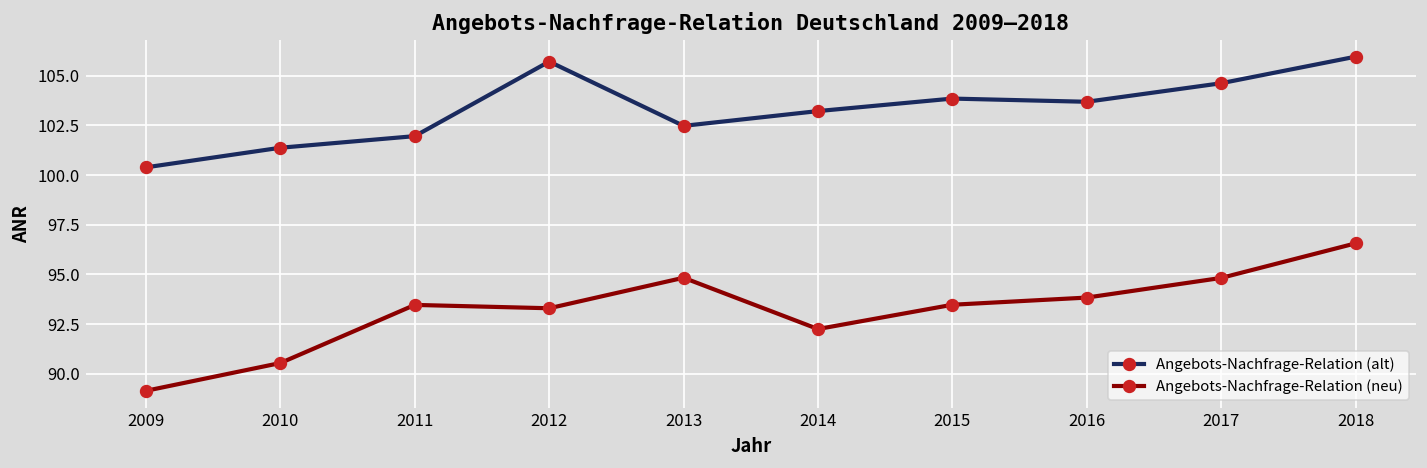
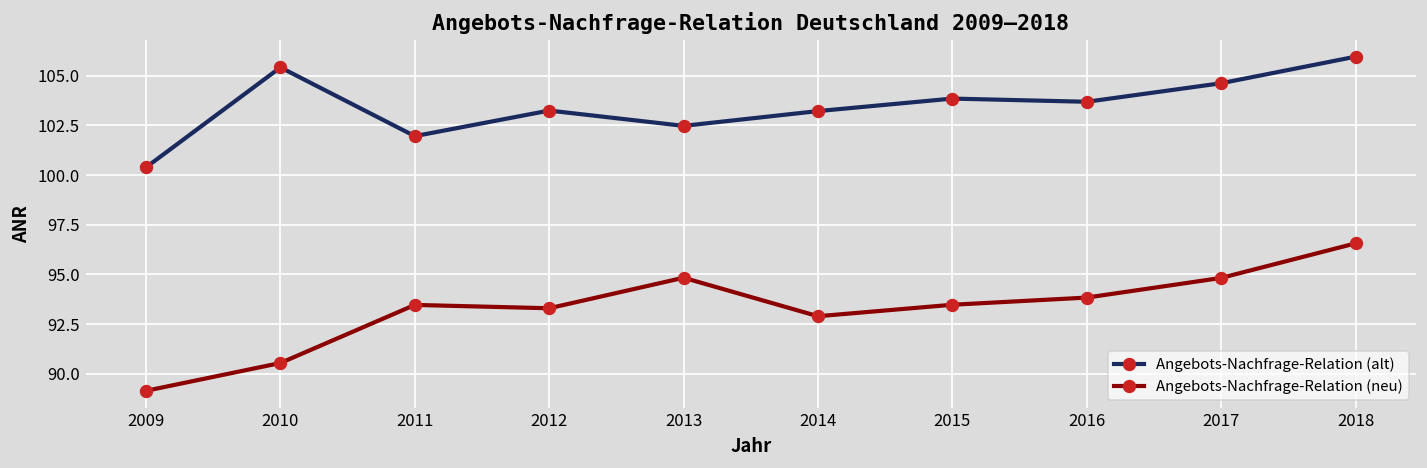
Angebots-Nachfrage-Relation (alt), 2010: 101.4 -> 105.4
Angebots-Nachfrage-Relation (alt), 2012: 105.7 -> 103.2
Angebots-Nachfrage-Relation (neu), 2014: 92.3 -> 92.9
